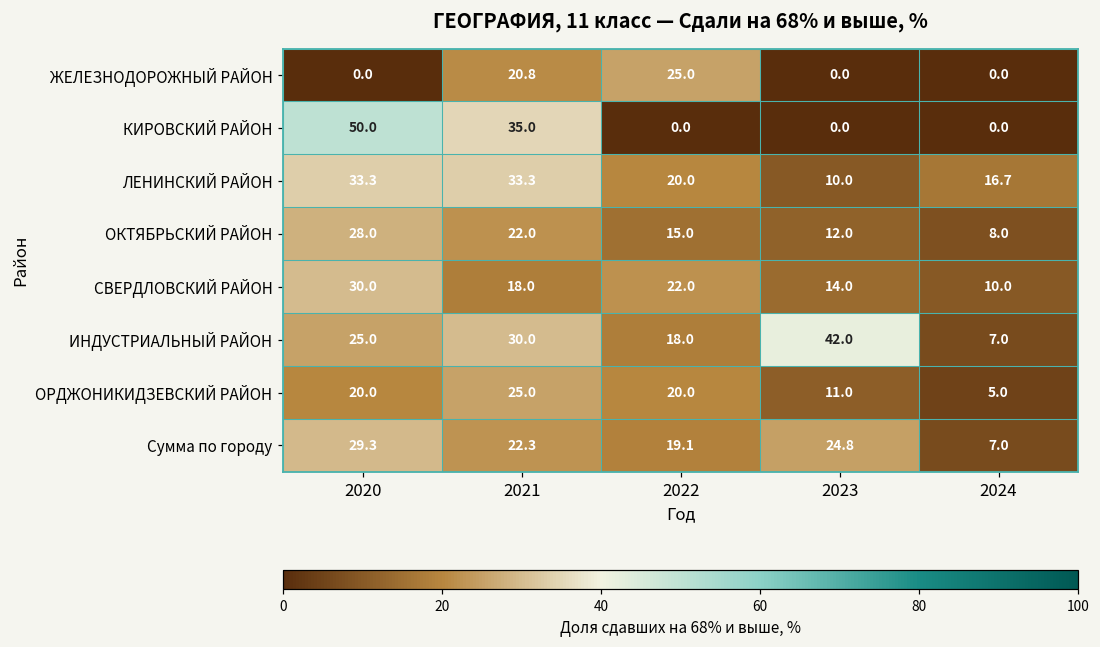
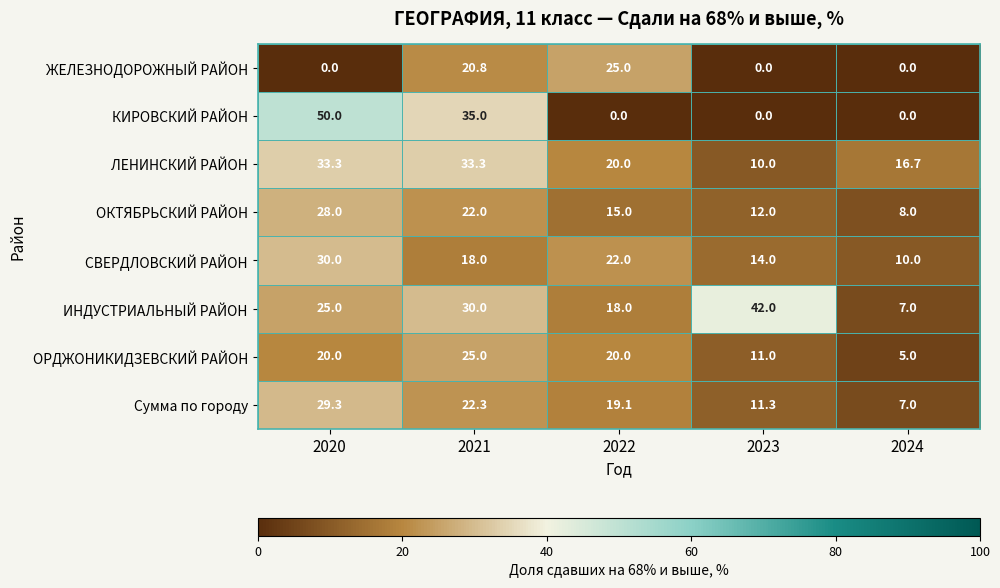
Сумма по городу, 2023: 24.8 -> 11.3
